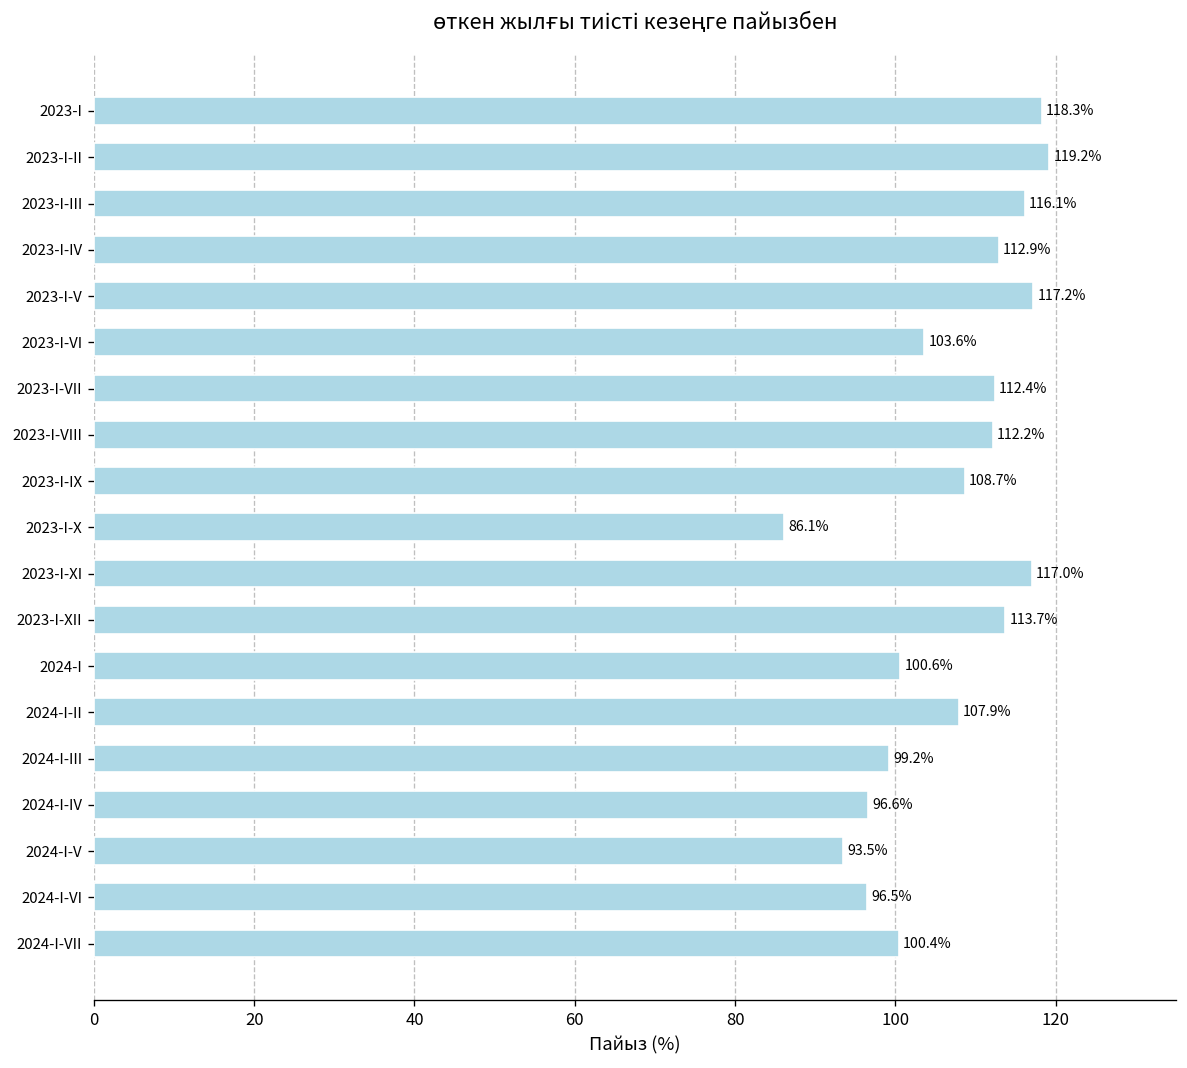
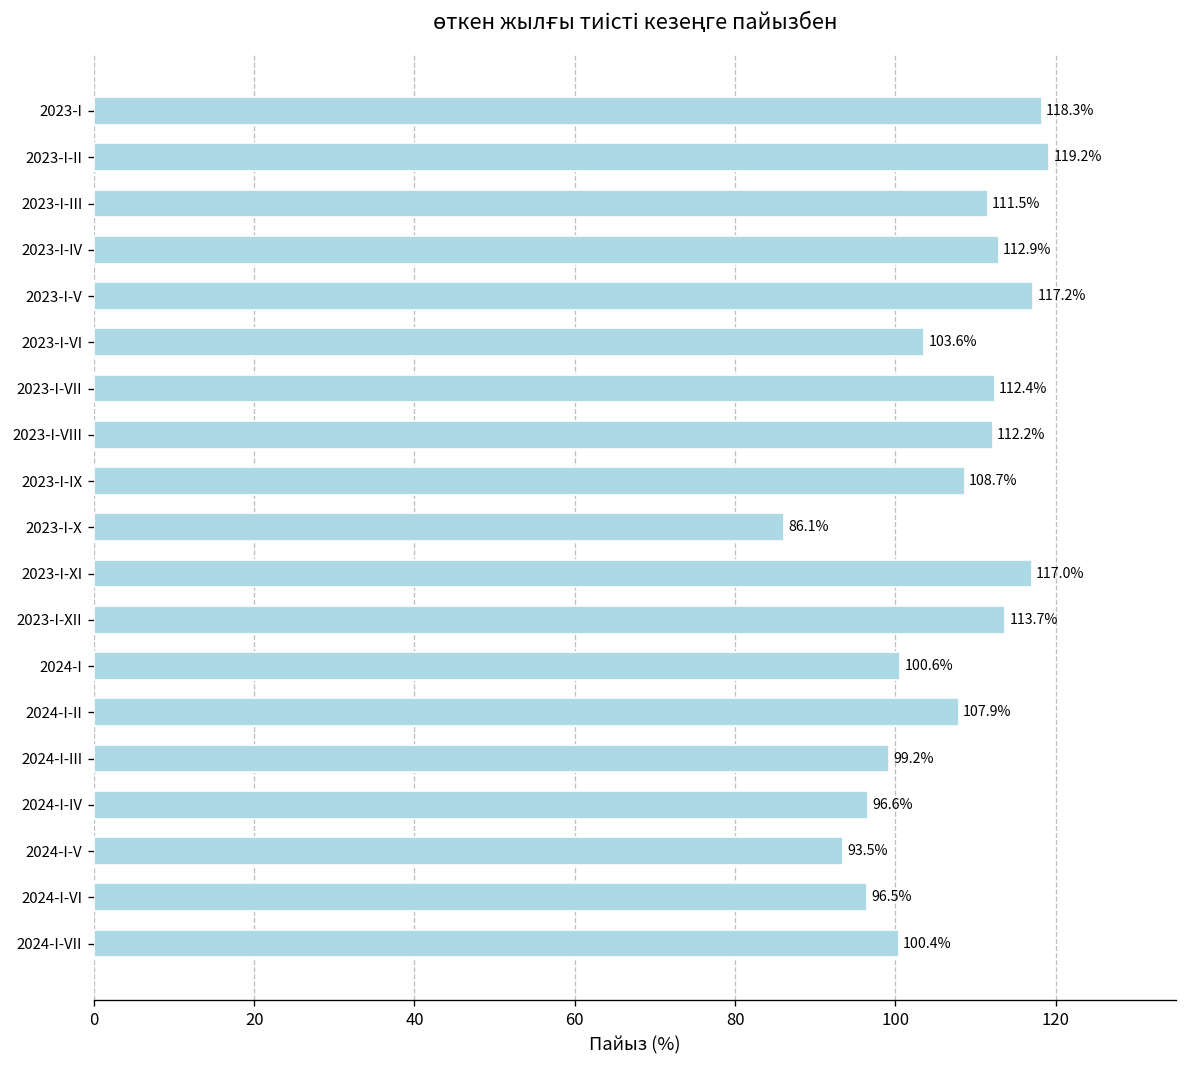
2023-I-III: 116.1% -> 111.5%
